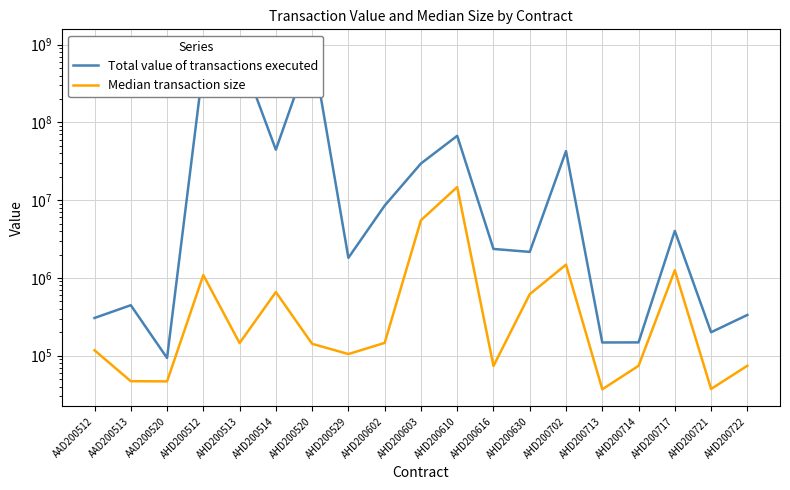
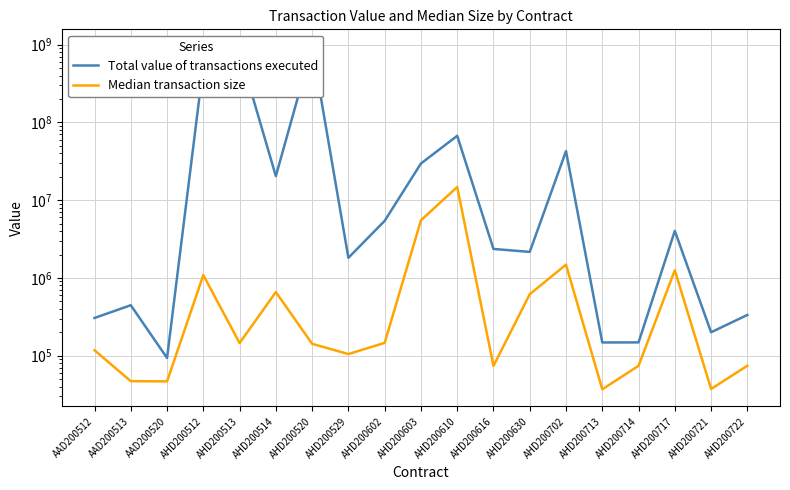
Total value of transactions executed, AHD200514: 40000000 -> 20000000
Total value of transactions executed, AHD200602: 9000000 -> 5000000
